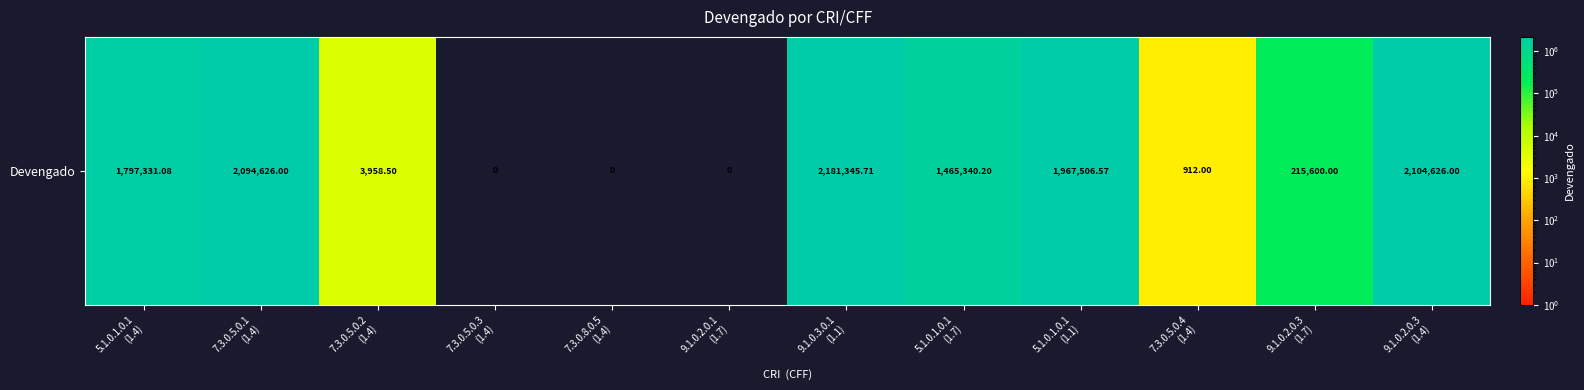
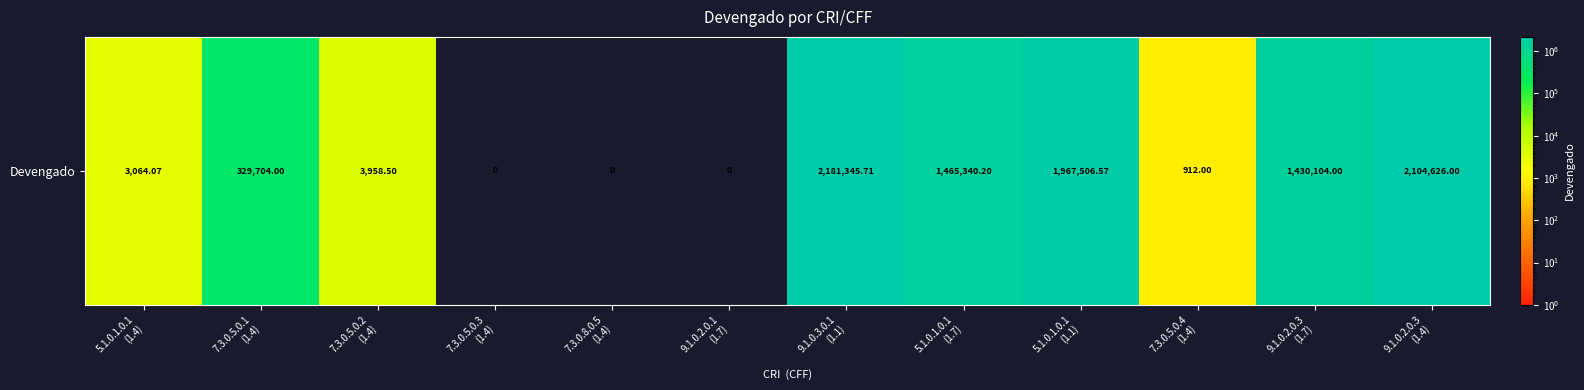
Devengado, 5.1.0.1.0.1 (1.4): 1,797,331.08 -> 3,064.07
Devengado, 7.3.0.5.0.1 (1.4): 2,094,626.00 -> 329,704.00
Devengado, 9.1.0.2.0.3 (1.7): 215,600.00 -> 1,430,104.00
